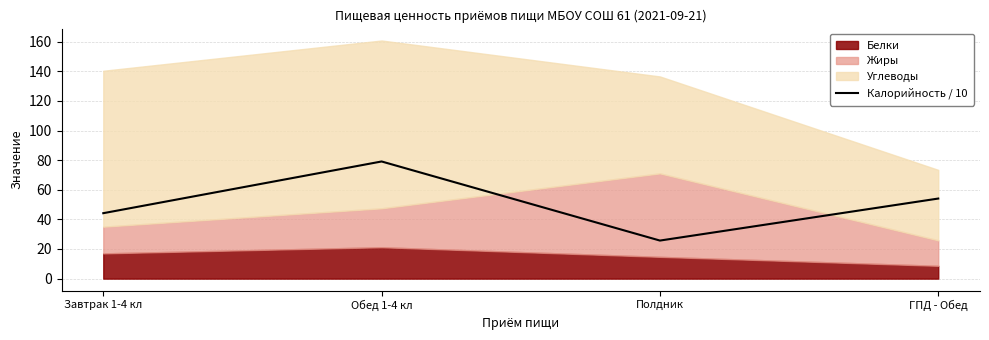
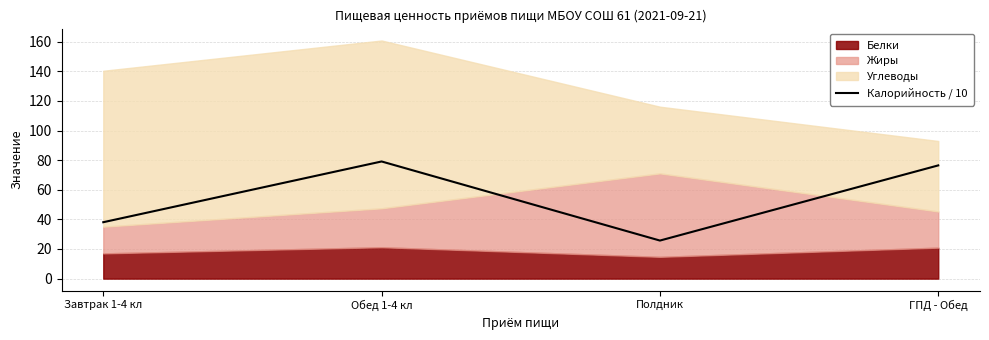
Калорийность / 10, Завтрак 1-4 кл: 44 -> 38
Углеводы, Полдник: 65 -> 45
Калорийность / 10, ГПД - Обед: 54 -> 76
Белки, ГПД - Обед: 9 -> 21
Жиры, ГПД - Обед: 17 -> 24
